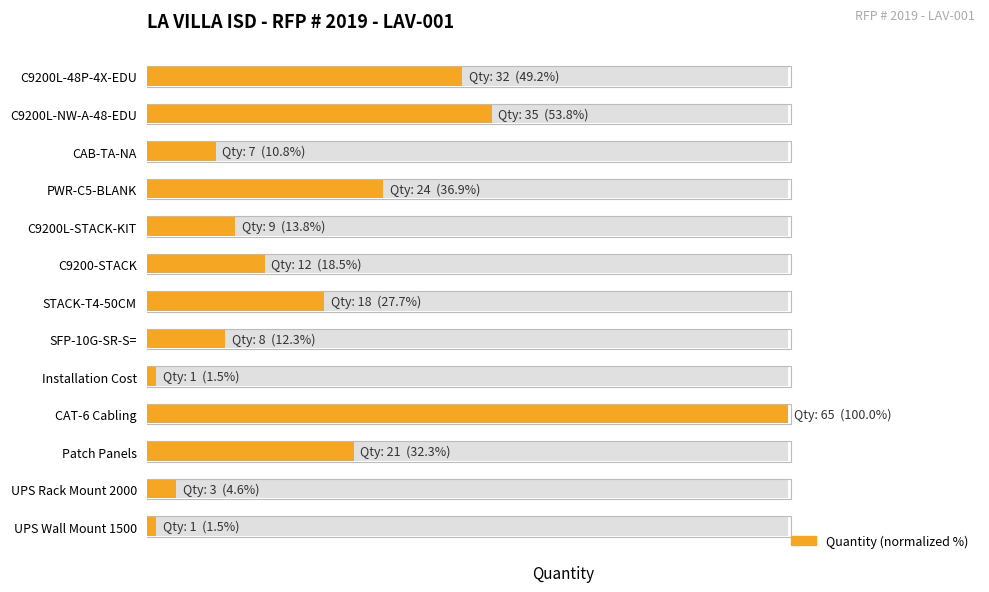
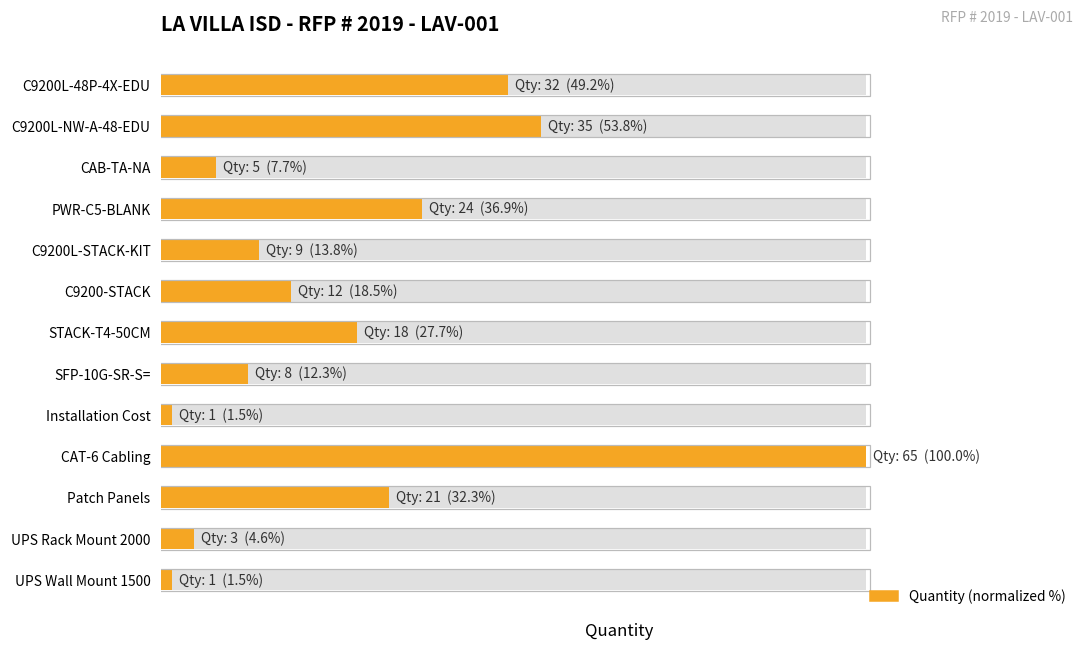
Quantity (normalized %), CAB-TA-NA: 7 (10.8%) -> 5 (7.7%)
